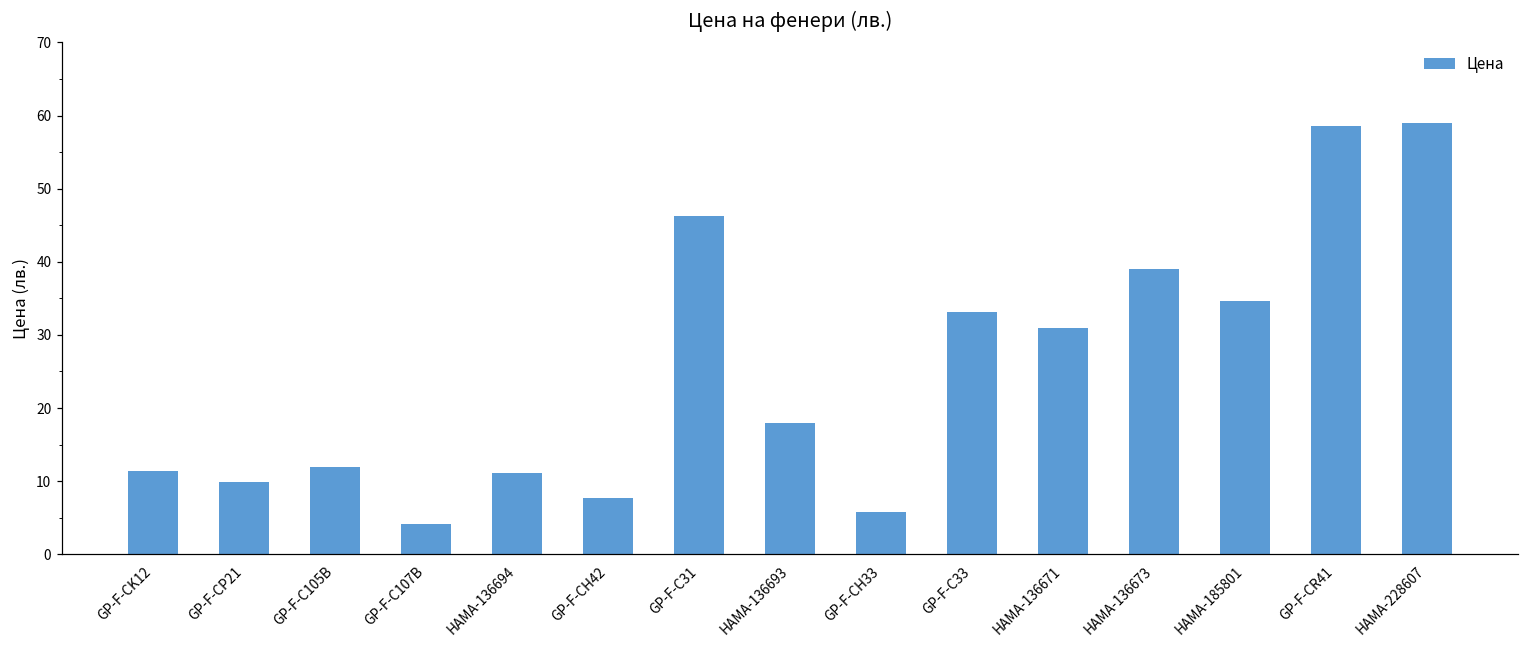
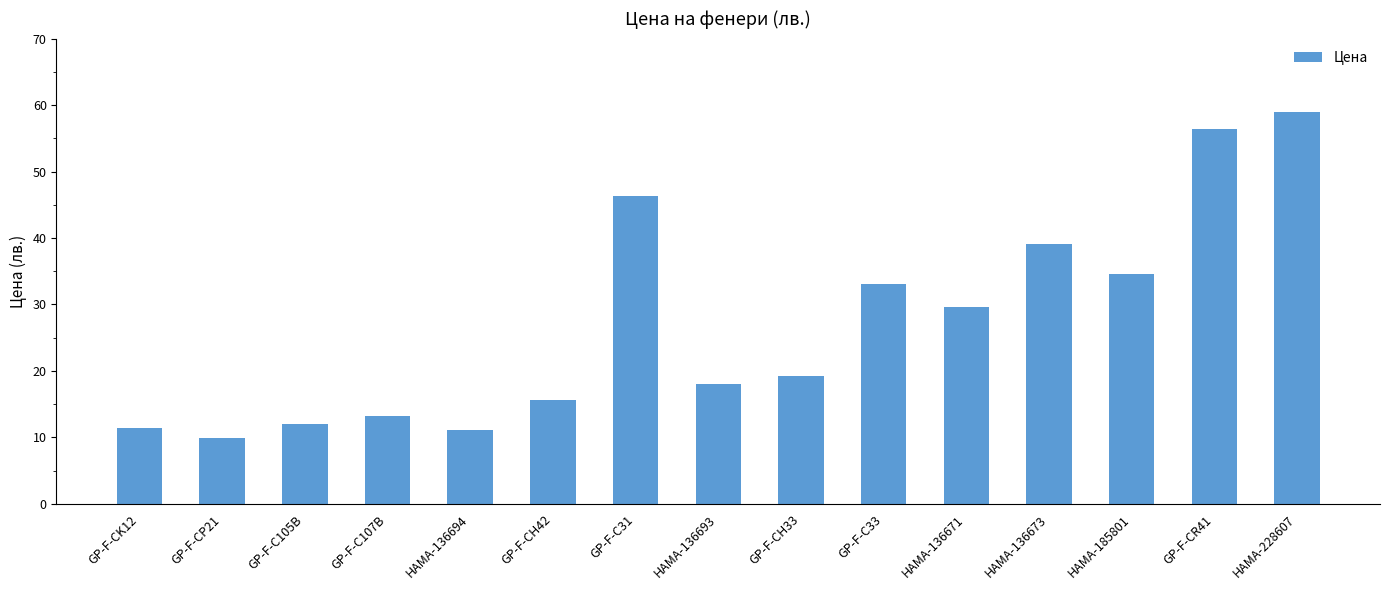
GP-F-C107B: 4 -> 13
GP-F-CH42: 8 -> 16
GP-F-CH33: 6 -> 19
HAMA-136671: 31 -> 30
GP-F-CR41: 59 -> 56
